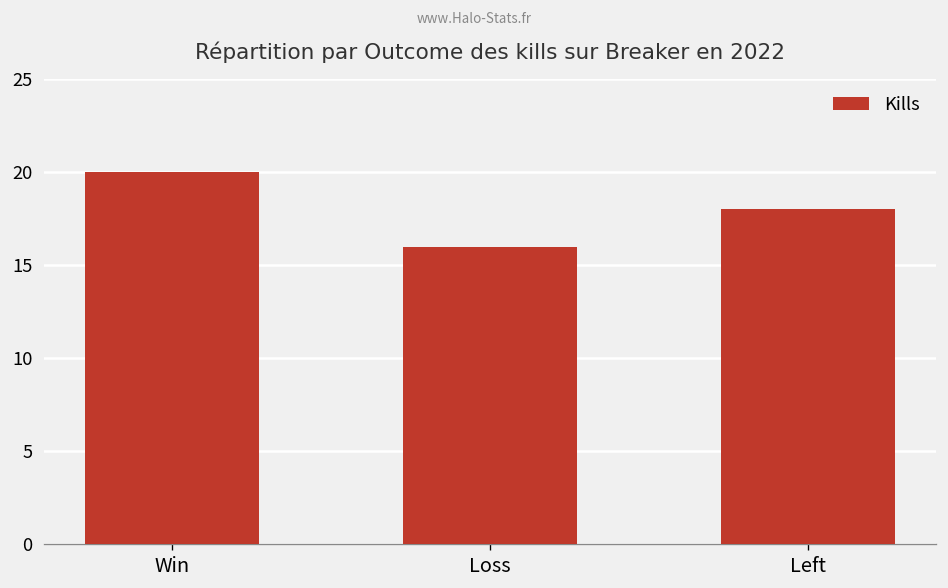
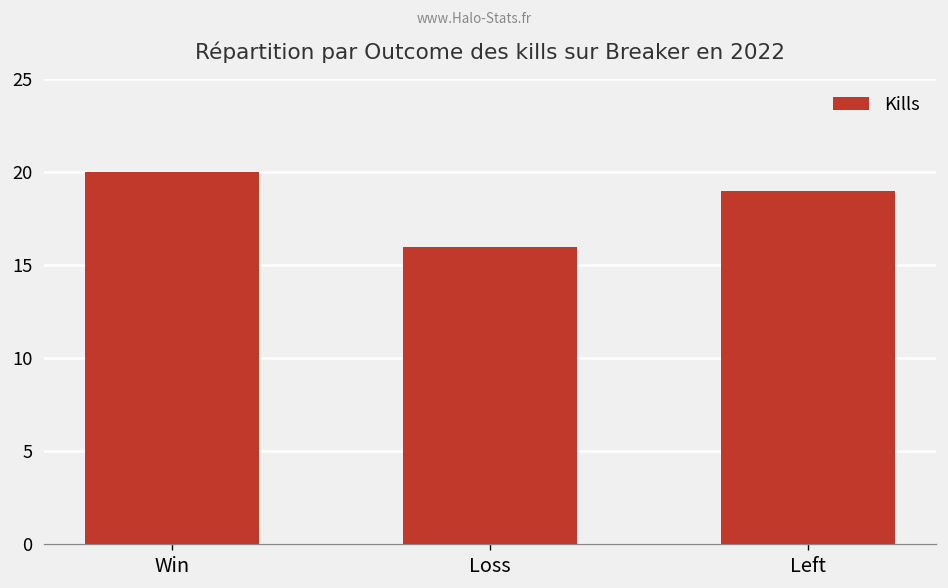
Left: 18 -> 19
